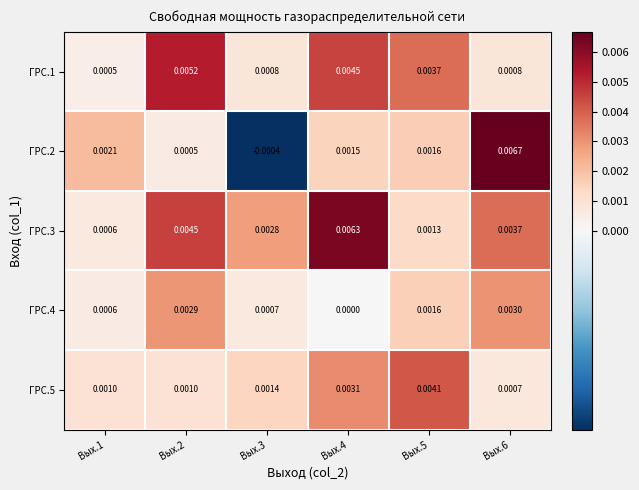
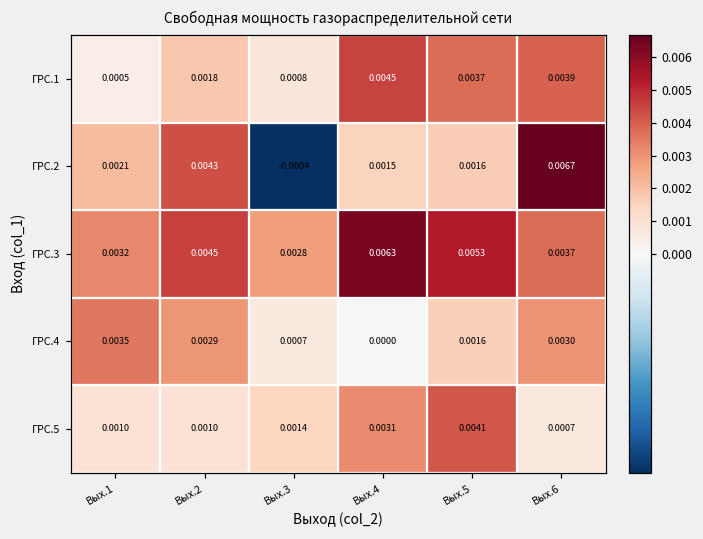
ГРС.1, Вых.2: 0.0052 -> 0.0018
ГРС.1, Вых.6: 0.0008 -> 0.0039
ГРС.2, Вых.2: 0.0005 -> 0.0043
ГРС.3, Вых.1: 0.0006 -> 0.0032
ГРС.3, Вых.5: 0.0013 -> 0.0053
ГРС.4, Вых.1: 0.0006 -> 0.0035
